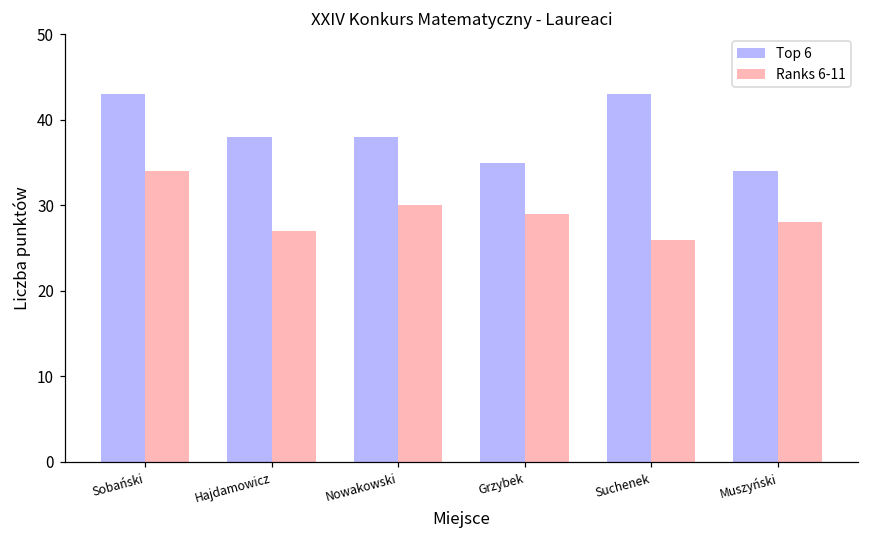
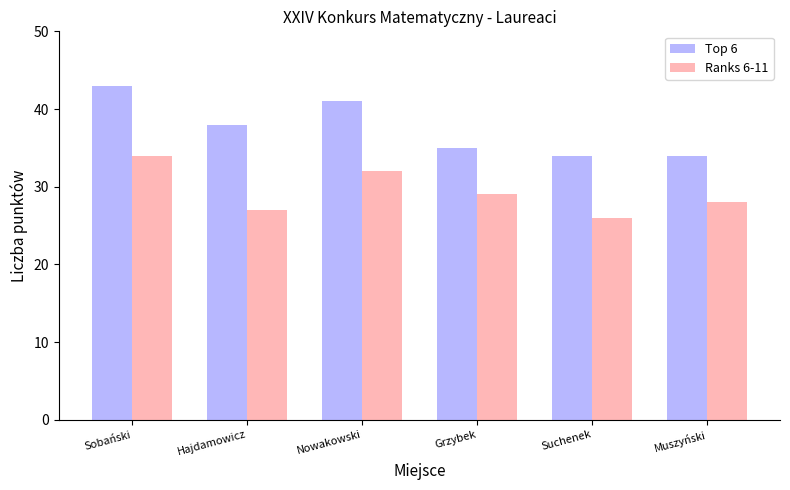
Top 6, Nowakowski: 38 -> 41
Ranks 6-11, Nowakowski: 30 -> 32
Top 6, Suchenek: 43 -> 34
